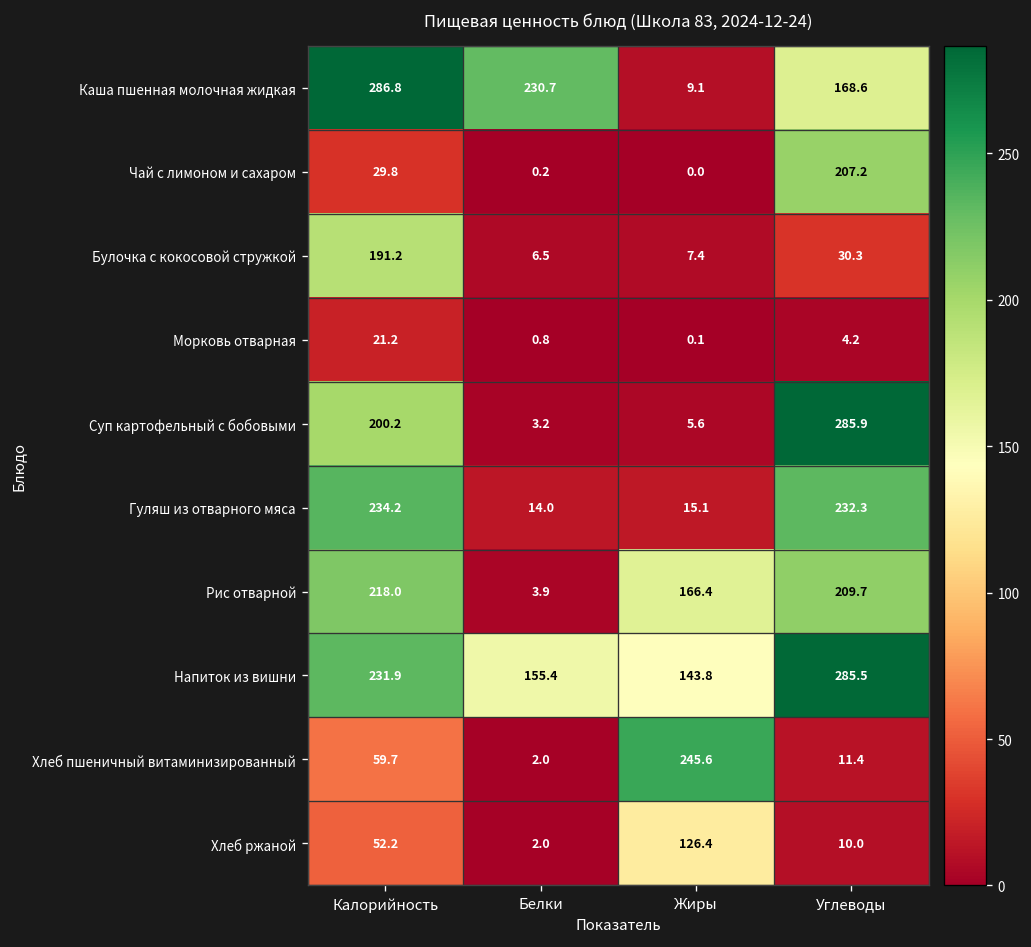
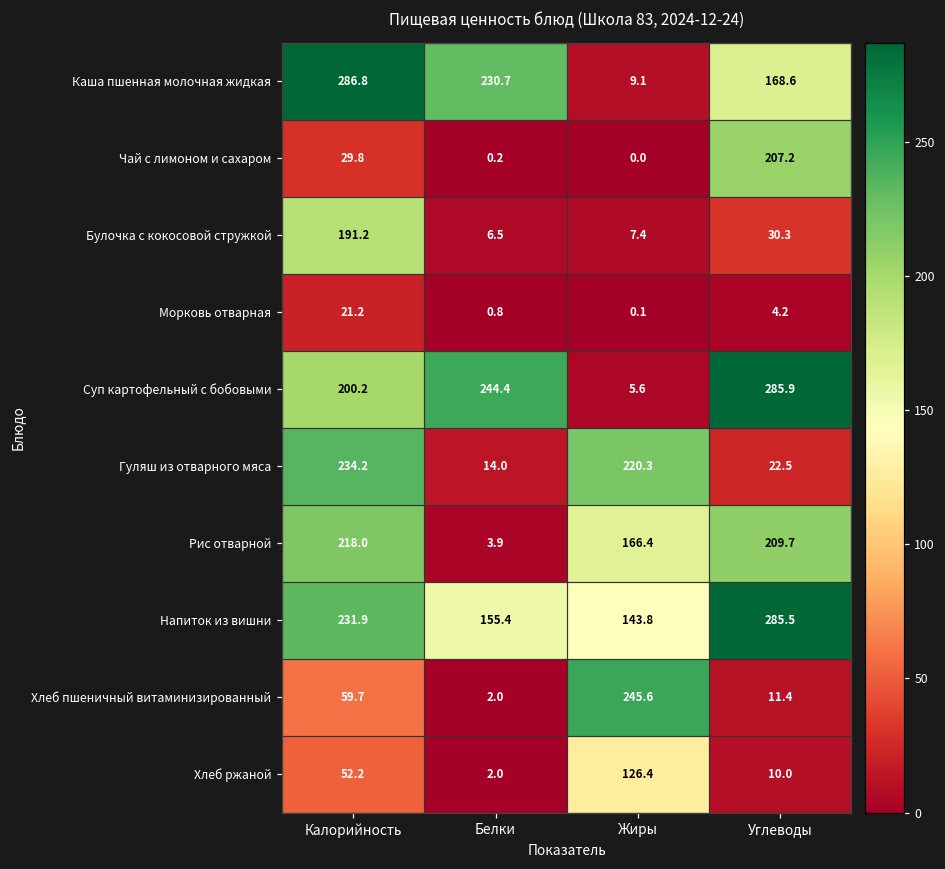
Суп картофельный с бобовыми, Белки: 3.2 -> 244.4
Гуляш из отварного мяса, Жиры: 15.1 -> 220.3
Гуляш из отварного мяса, Углеводы: 232.3 -> 22.5
